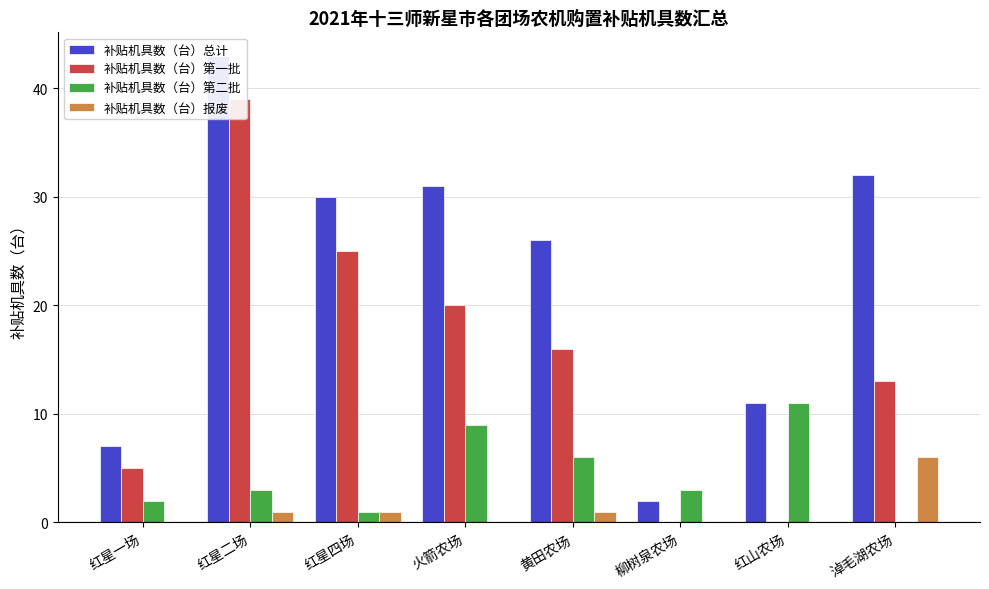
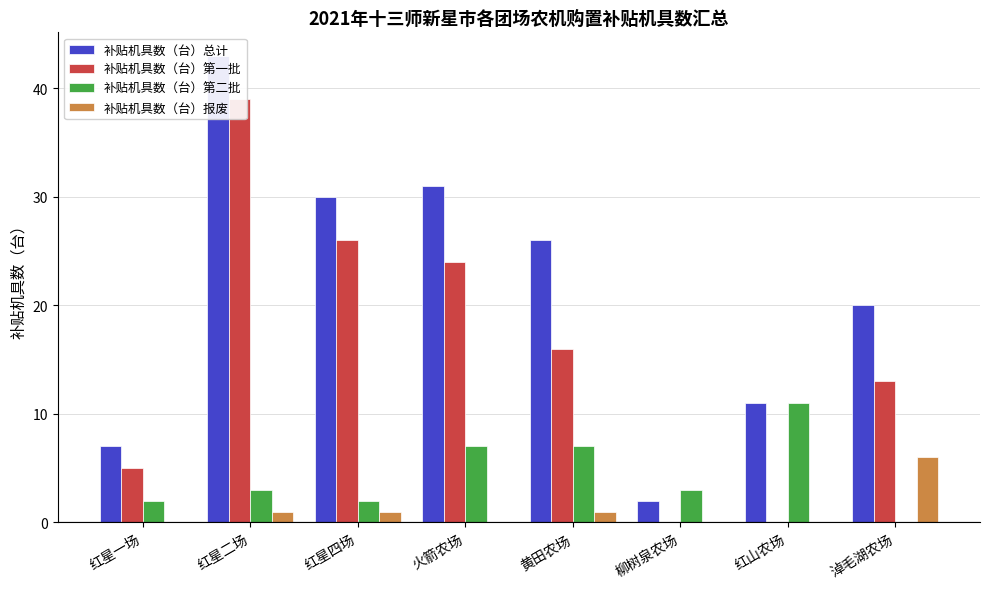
补贴机具数（台）第一批, 红星四场: 25 -> 26
补贴机具数（台）第二批, 红星四场: 1 -> 2
补贴机具数（台）第一批, 火箭农场: 20 -> 24
补贴机具数（台）第二批, 火箭农场: 9 -> 7
补贴机具数（台）第二批, 黄田农场: 6 -> 7
补贴机具数（台）总计, 淖毛湖农场: 32 -> 20
